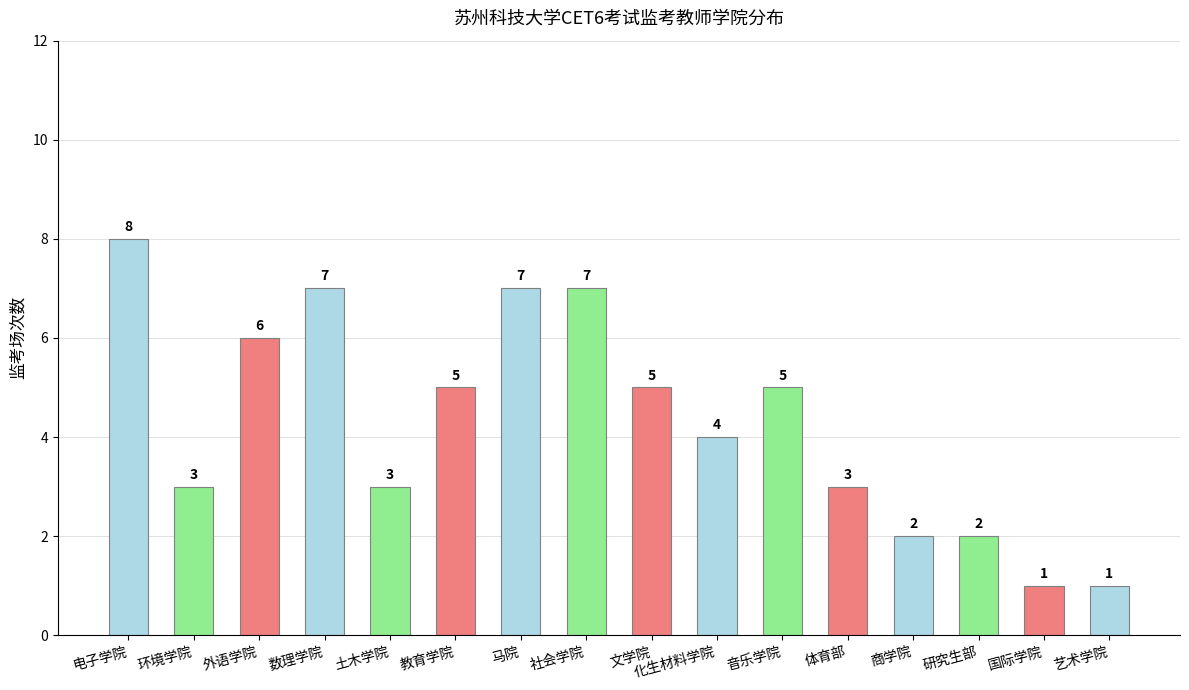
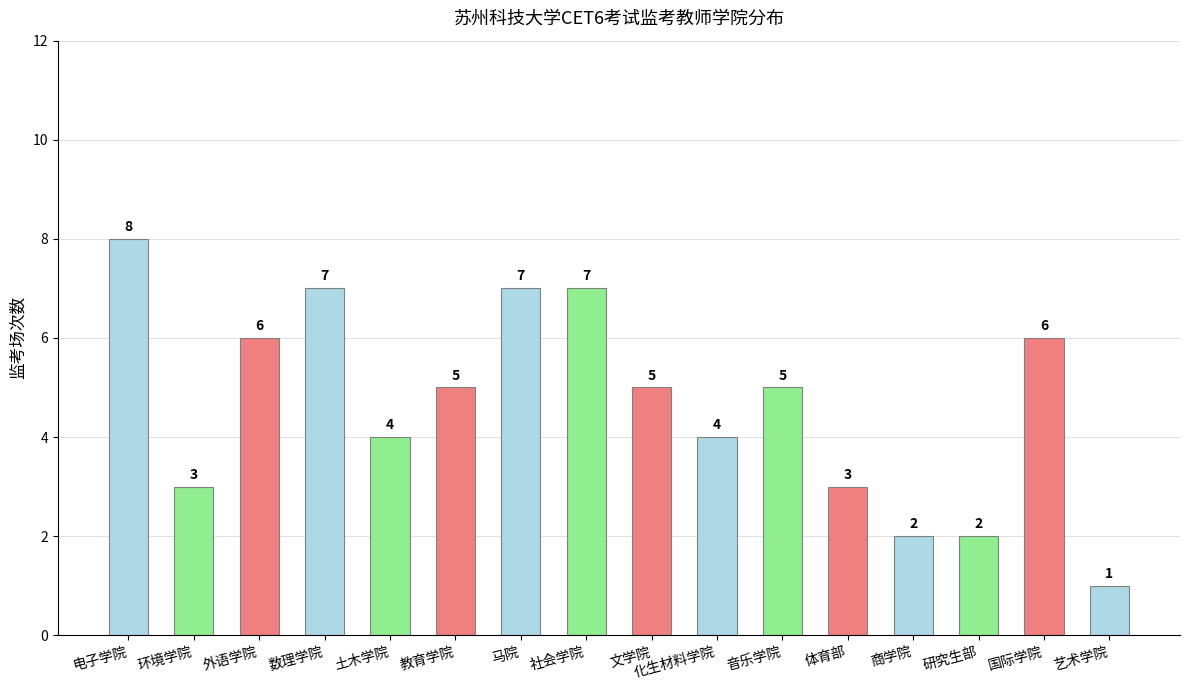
土木学院: 3 -> 4
国际学院: 1 -> 6
